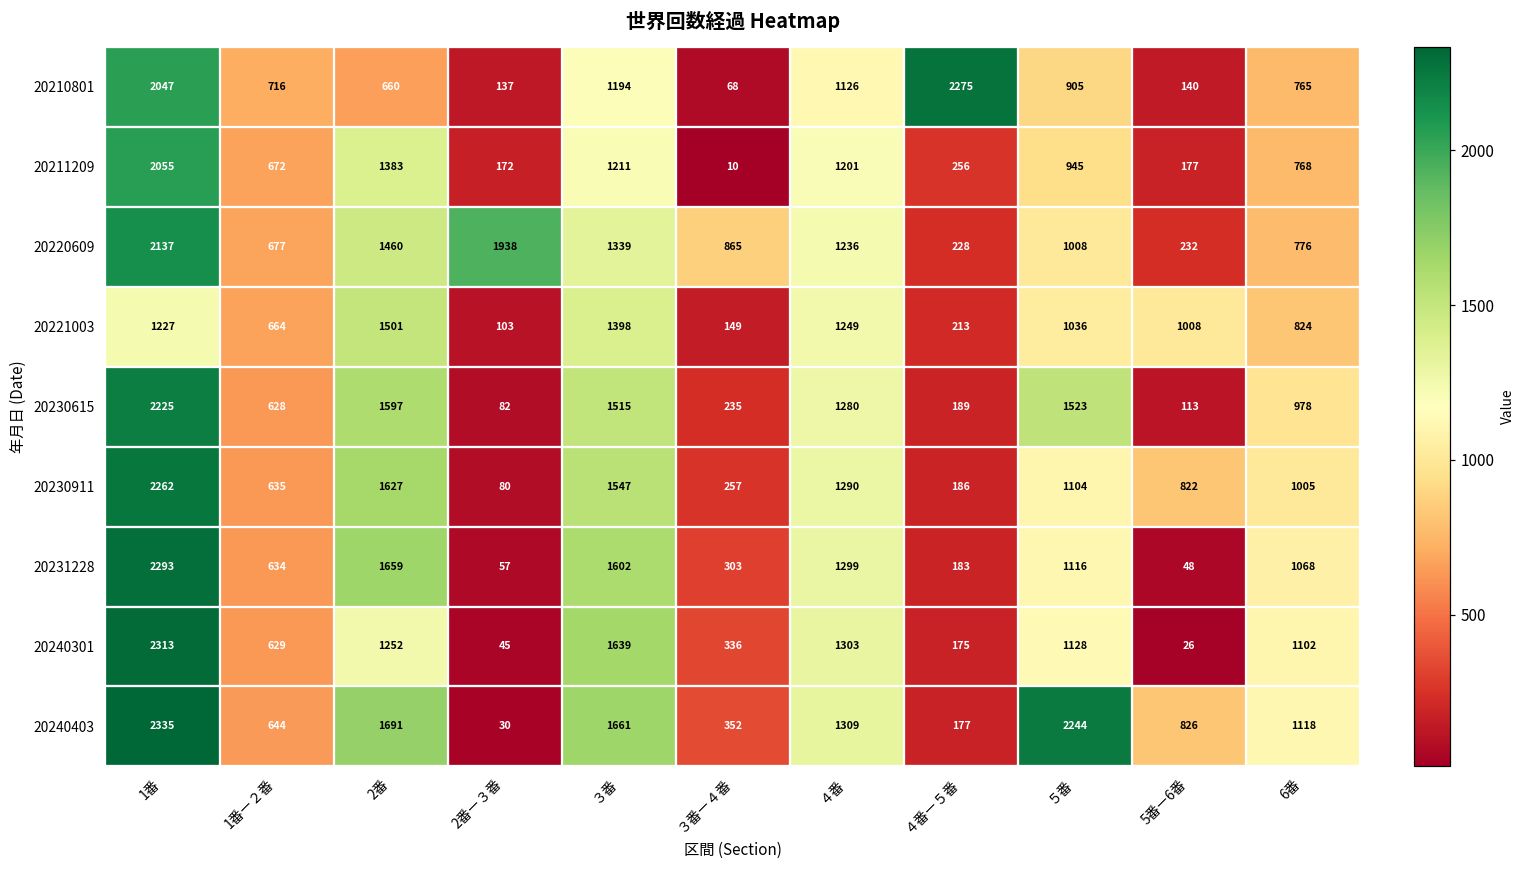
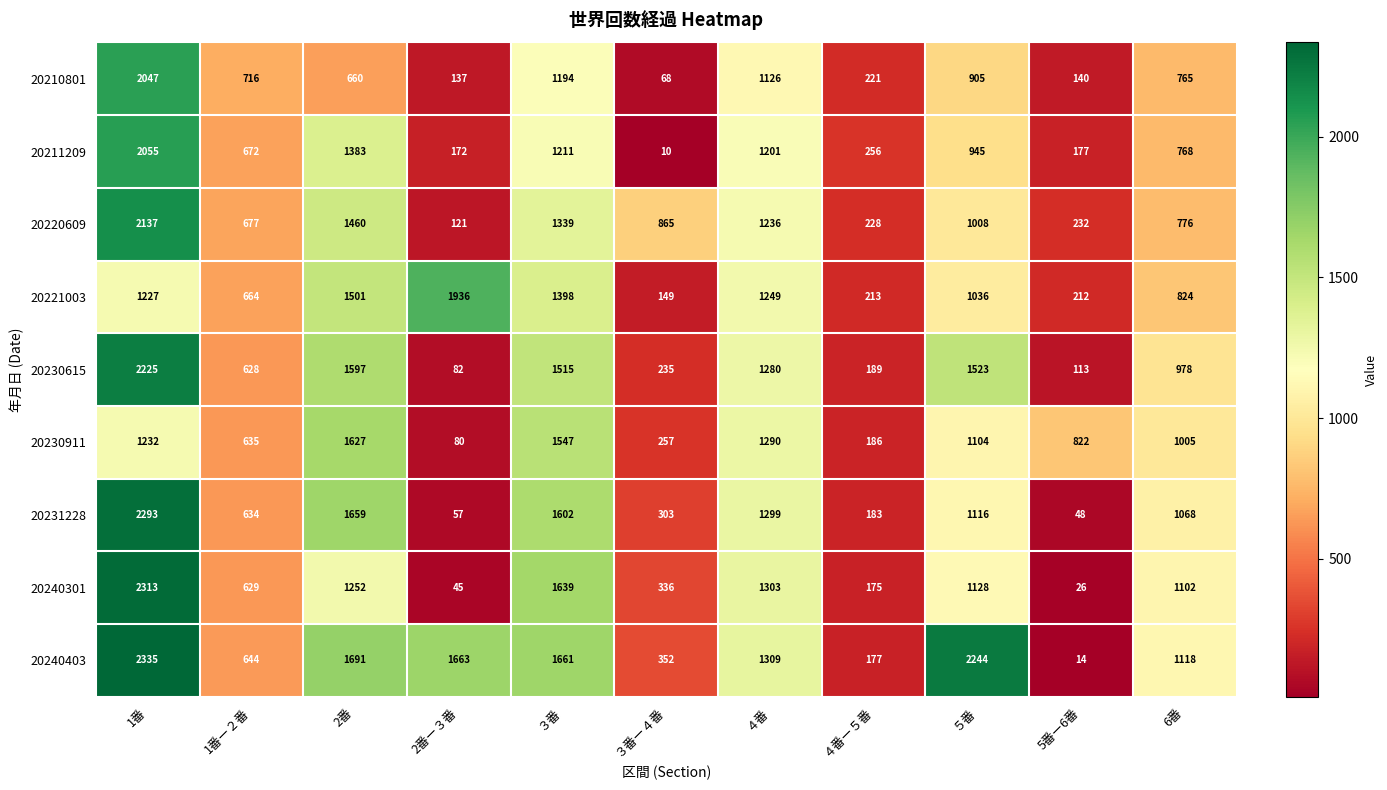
20210801, ４番ー５番: 2275 -> 221
20220609, 2番ー３番: 1938 -> 121
20221003, 2番ー３番: 103 -> 1936
20221003, 5番ー6番: 1008 -> 212
20230911, 1番: 2262 -> 1232
20240403, 2番ー３番: 30 -> 1663
20240403, 5番ー6番: 826 -> 14
